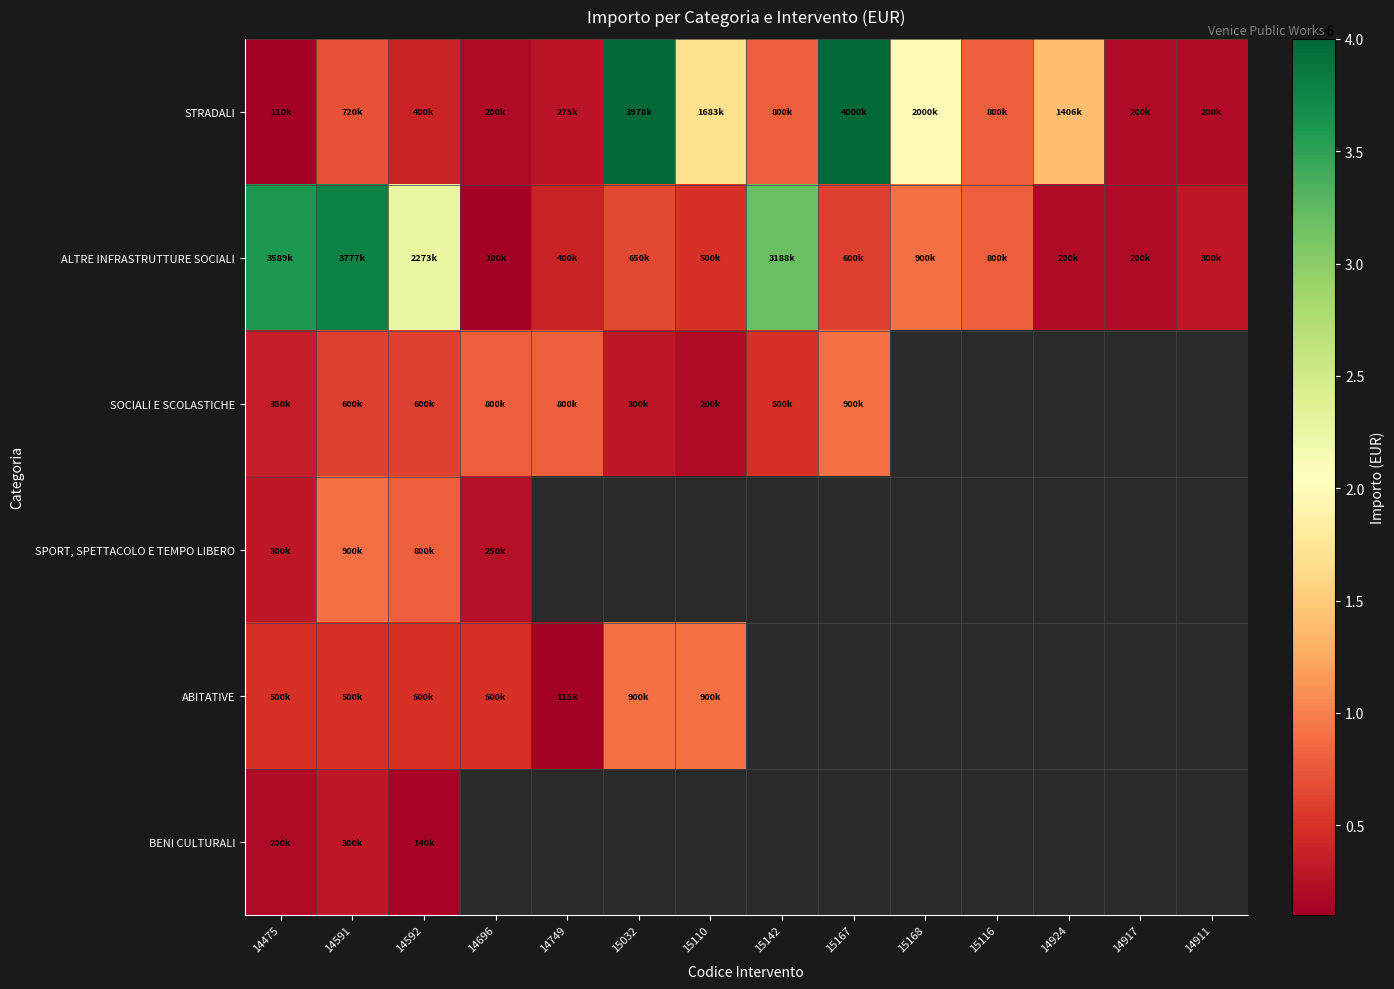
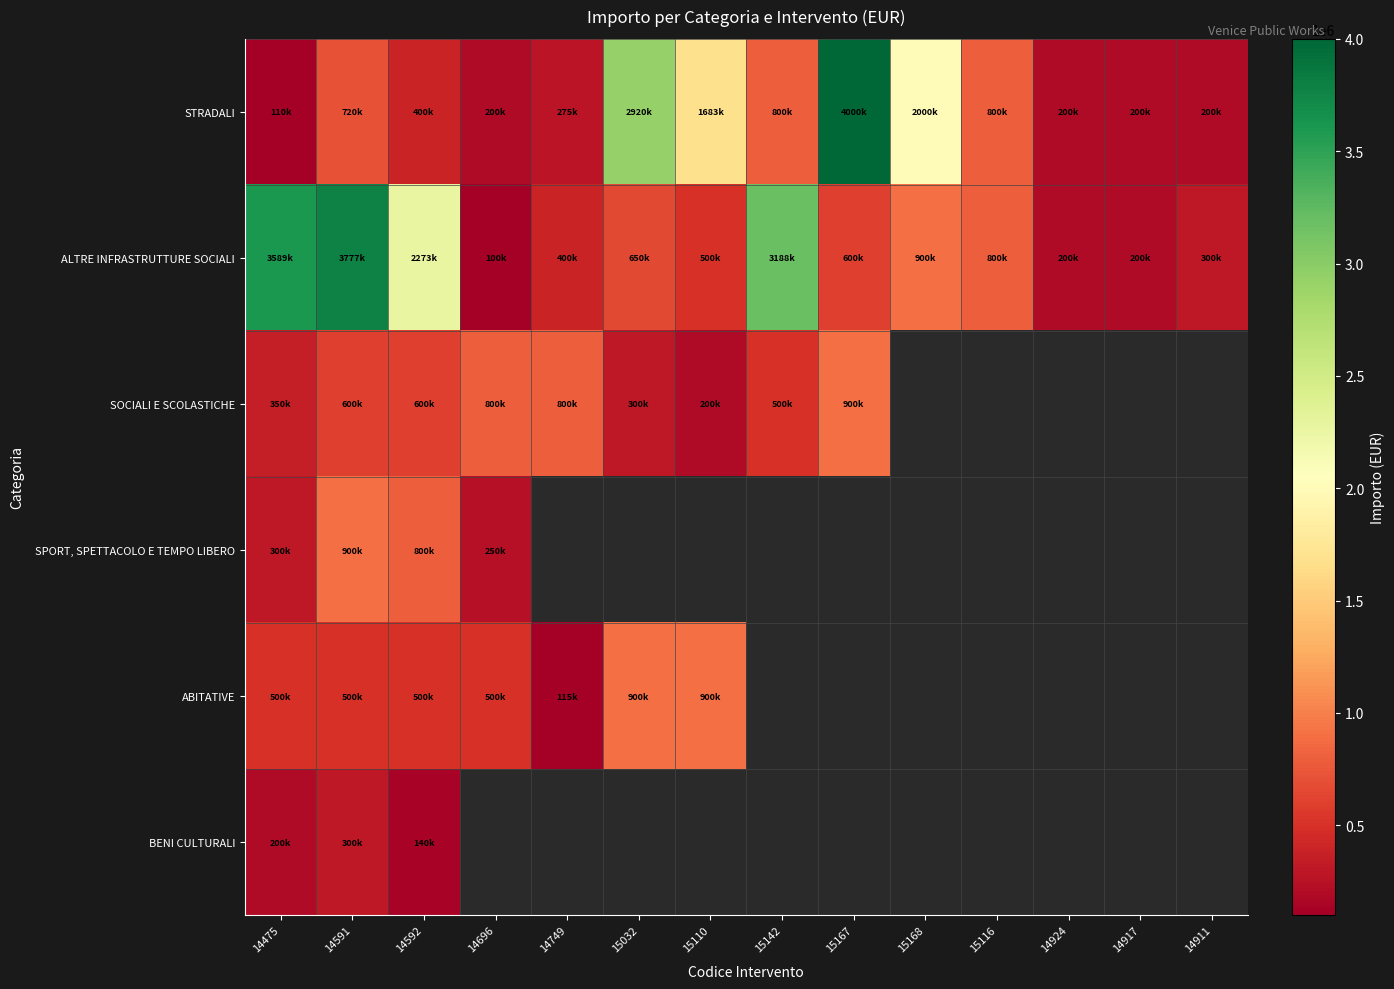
STRADALI, 15032: 3978k -> 2920k
STRADALI, 14924: 1406k -> 200k
